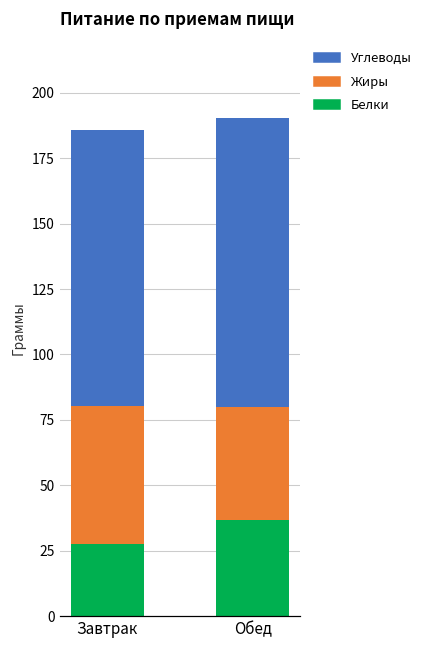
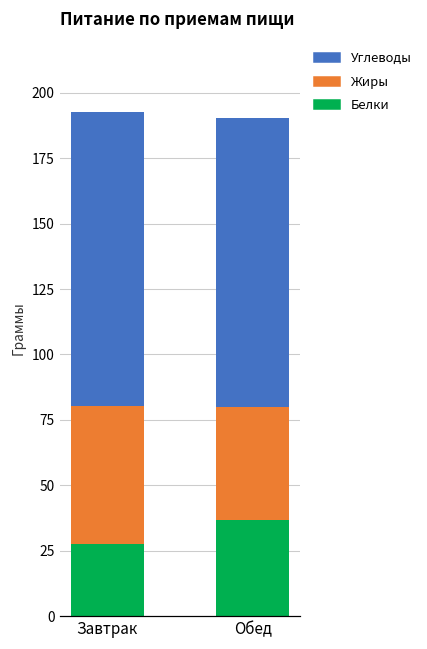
Углеводы, Завтрак: 106 -> 113
